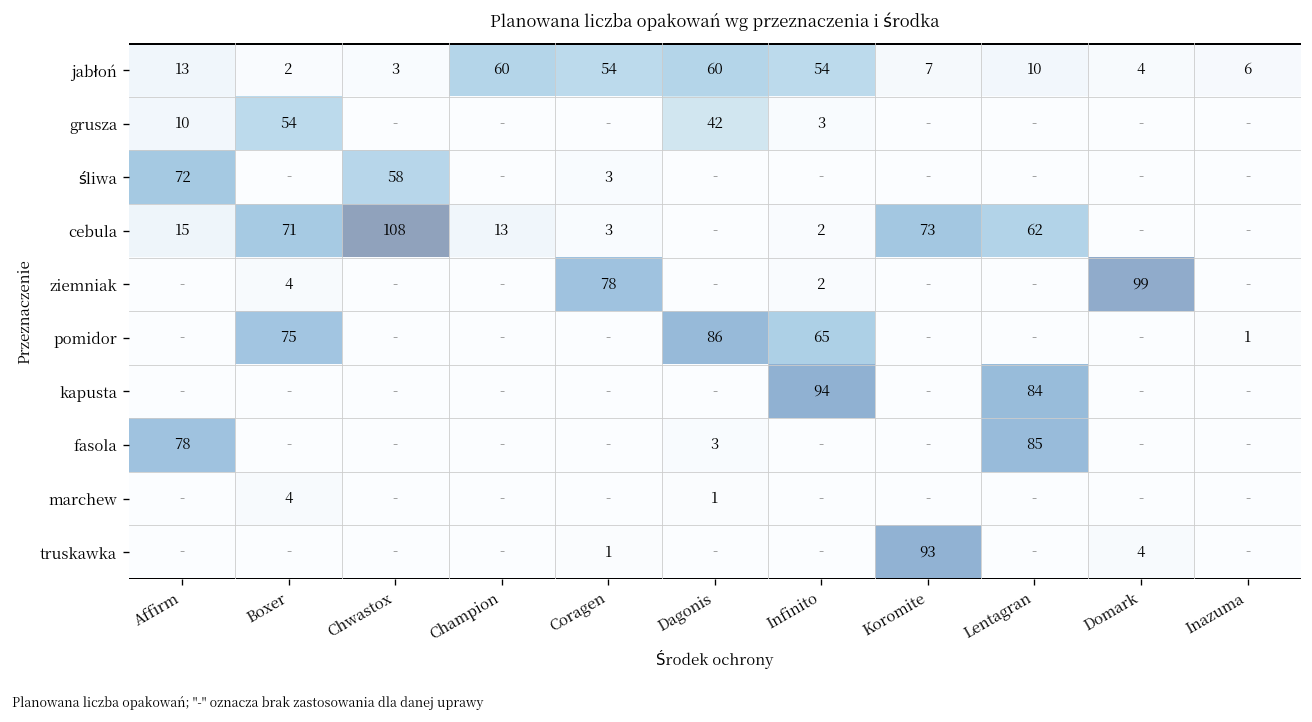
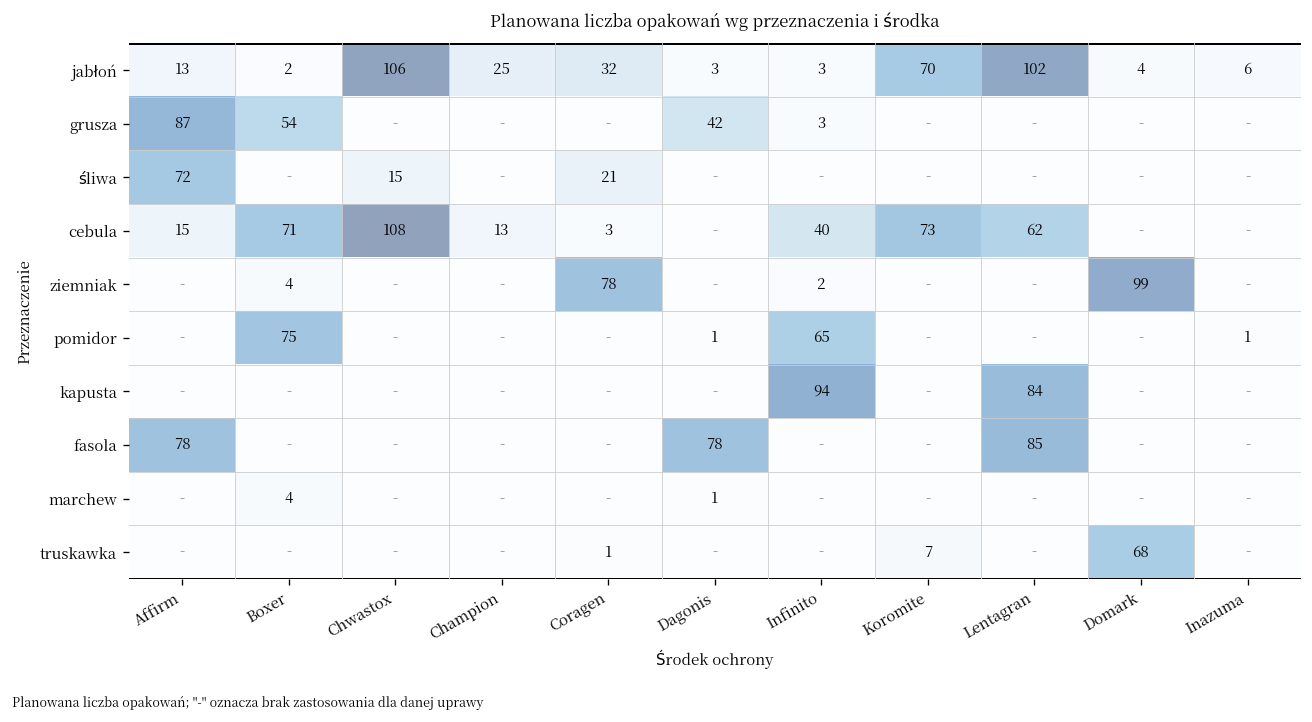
jabłoń, Chwastox: 3 -> 106
jabłoń, Champion: 60 -> 25
jabłoń, Coragen: 54 -> 32
jabłoń, Dagonis: 60 -> 3
jabłoń, Infinito: 54 -> 3
jabłoń, Koromite: 7 -> 70
jabłoń, Lentagran: 10 -> 102
grusza, Affirm: 10 -> 87
śliwa, Chwastox: 58 -> 15
śliwa, Coragen: 3 -> 21
cebula, Infinito: 2 -> 40
pomidor, Dagonis: 86 -> 1
fasola, Dagonis: 3 -> 78
truskawka, Koromite: 93 -> 7
truskawka, Domark: 4 -> 68
